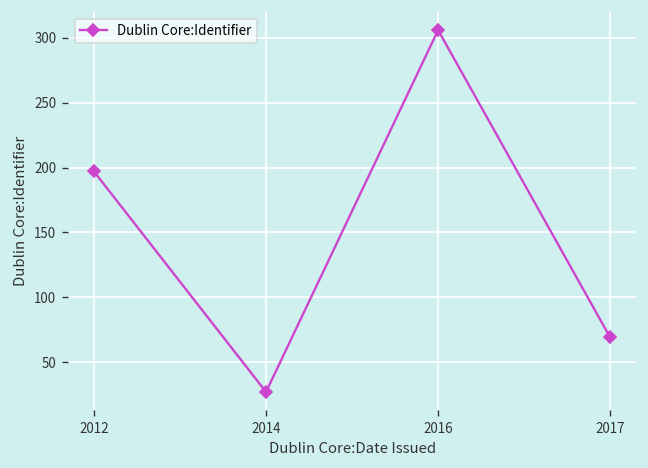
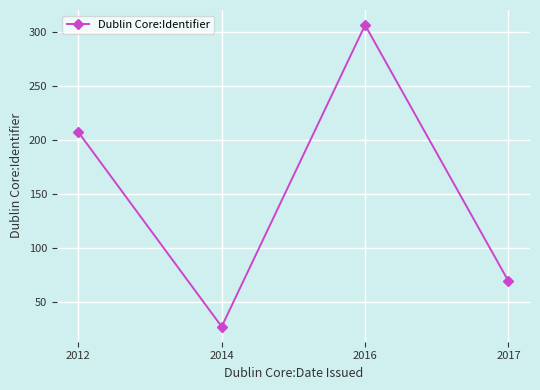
2012: 197 -> 207
